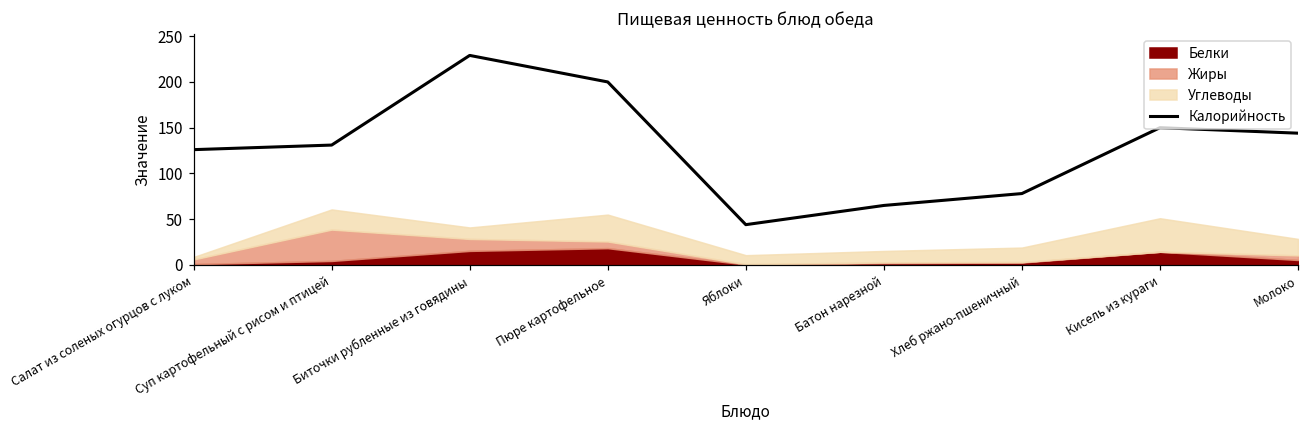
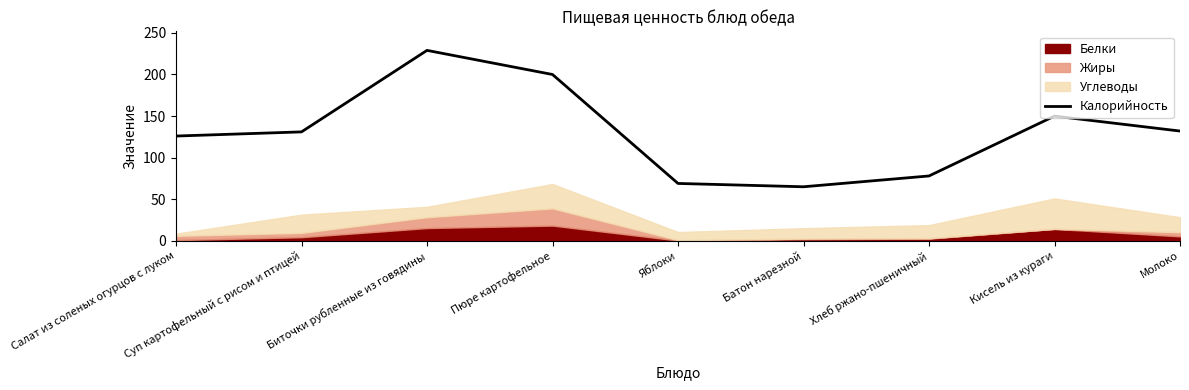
Жиры, Суп картофельный с рисом и птицей: 30 -> 10
Жиры, Пюре картофельное: 10 -> 20
Калорийность, Яблоки: 40 -> 70
Калорийность, Молоко: 140 -> 130
